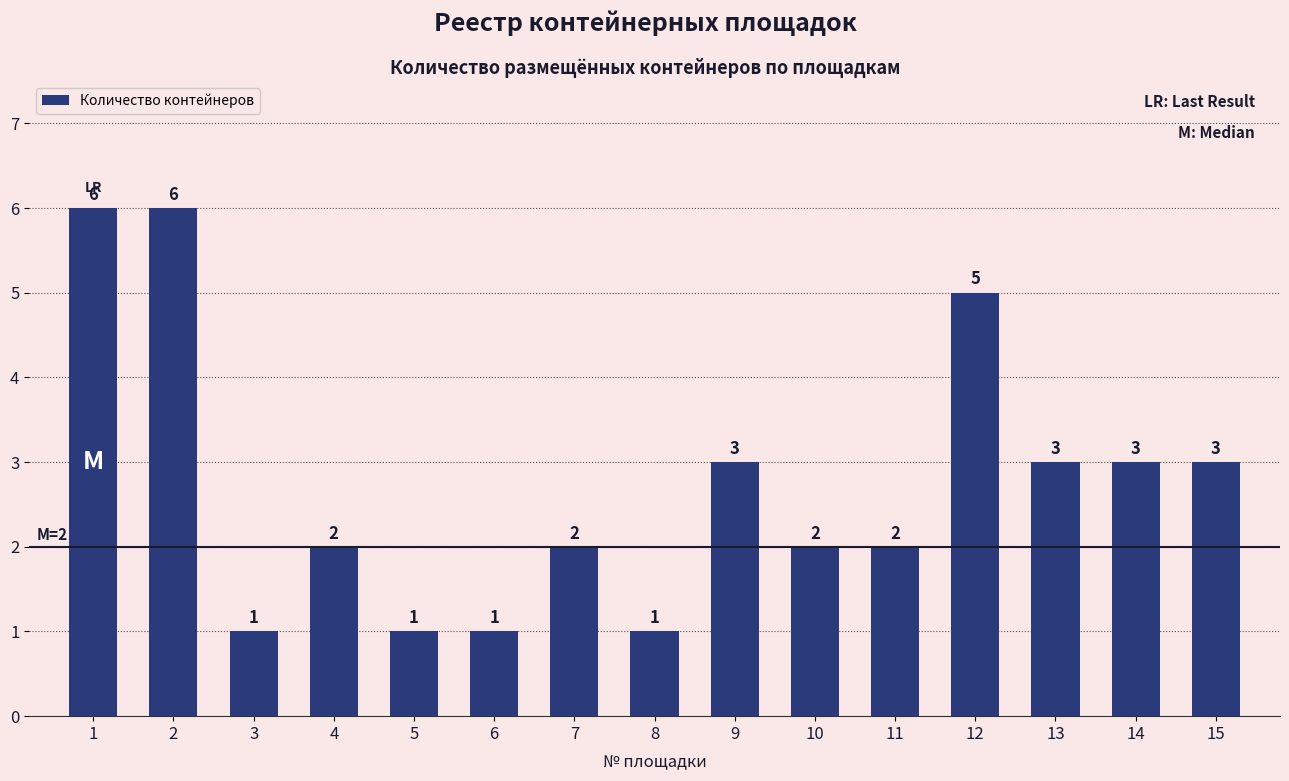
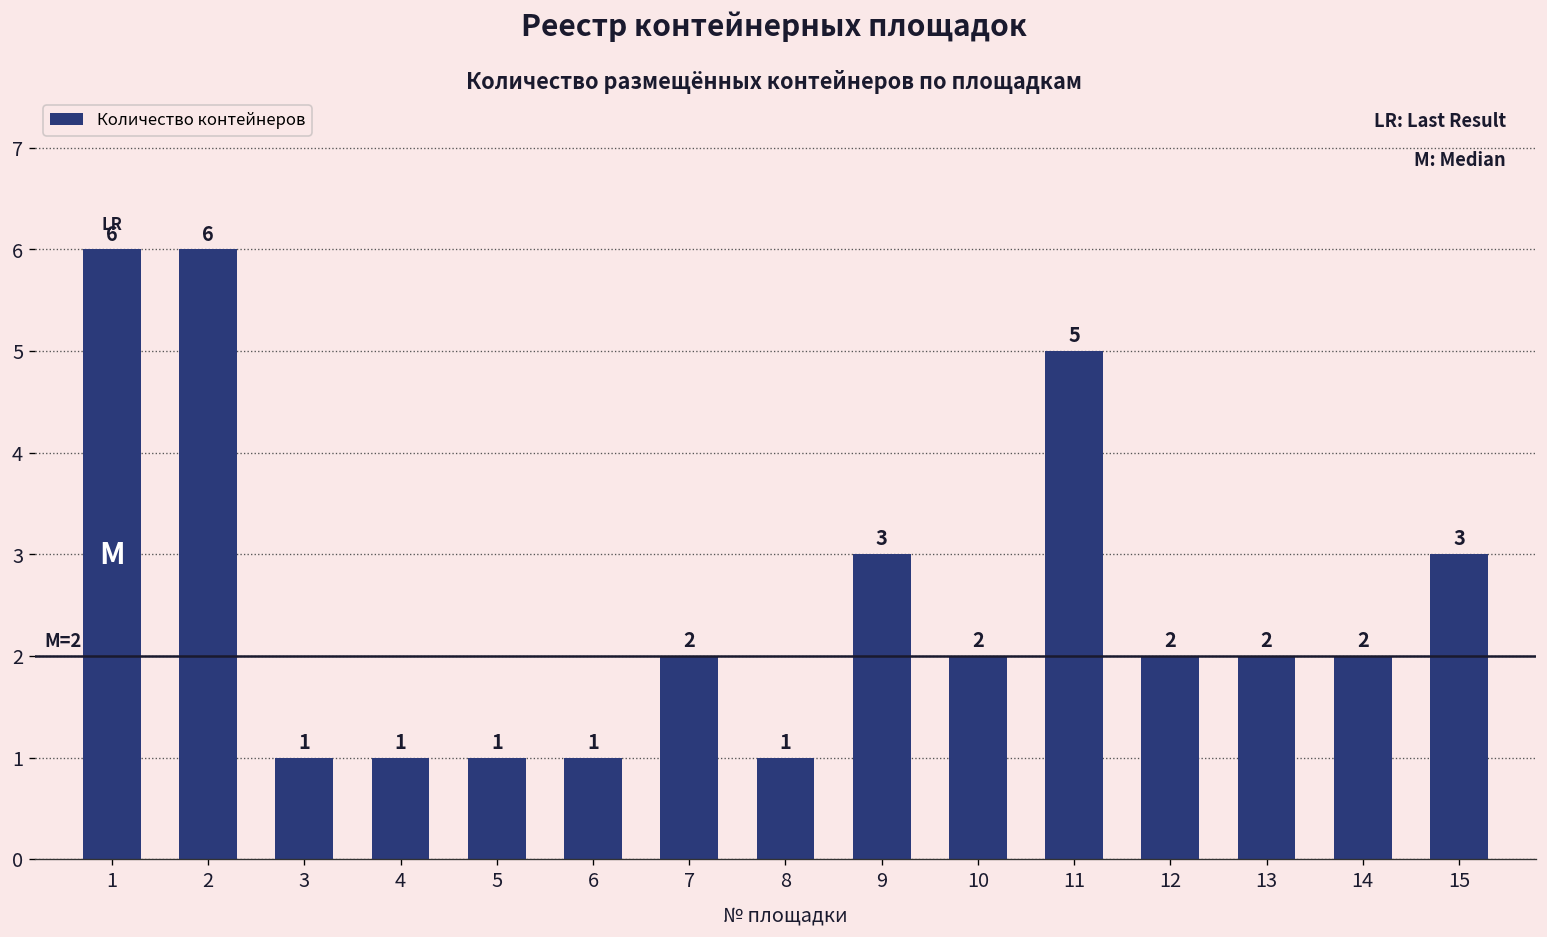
4: 2 -> 1
11: 2 -> 5
12: 5 -> 2
13: 3 -> 2
14: 3 -> 2
